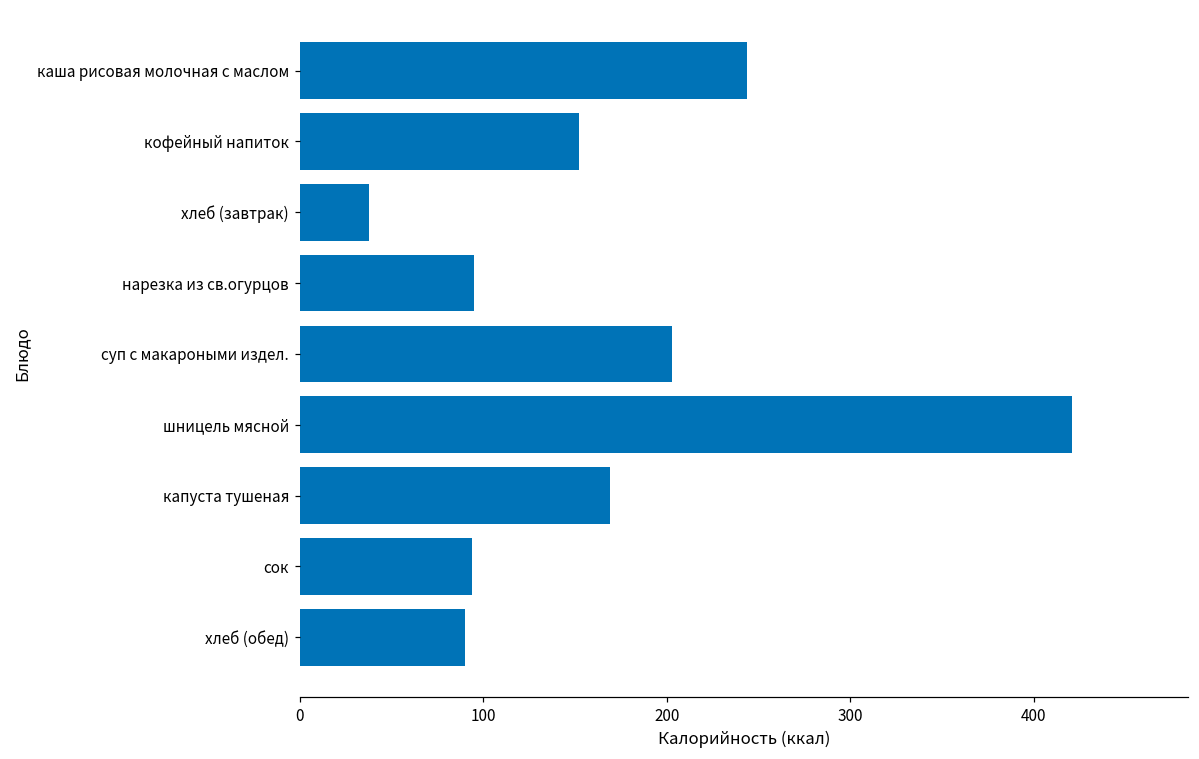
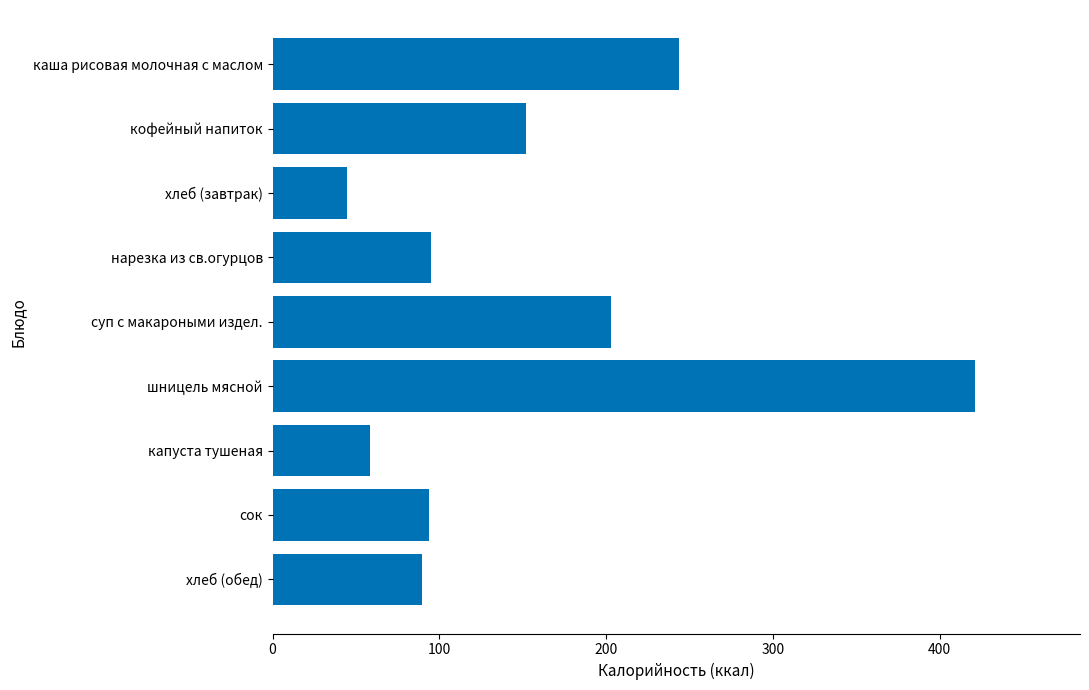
хлеб (завтрак): 38 -> 45
капуста тушеная: 169 -> 59
